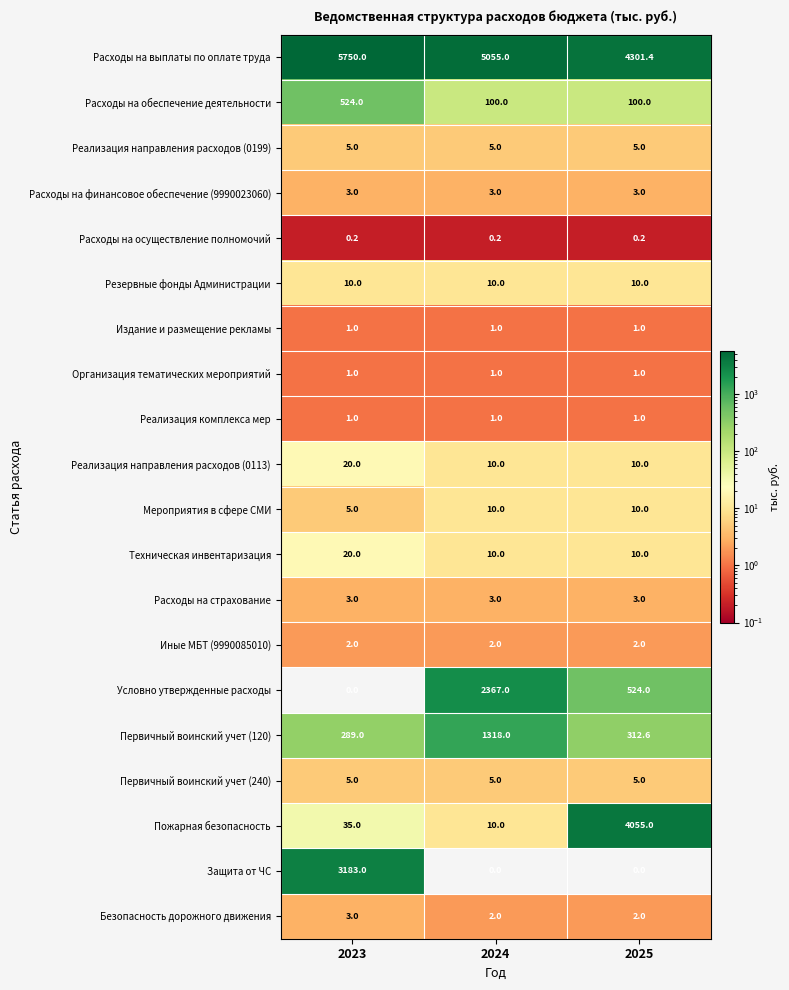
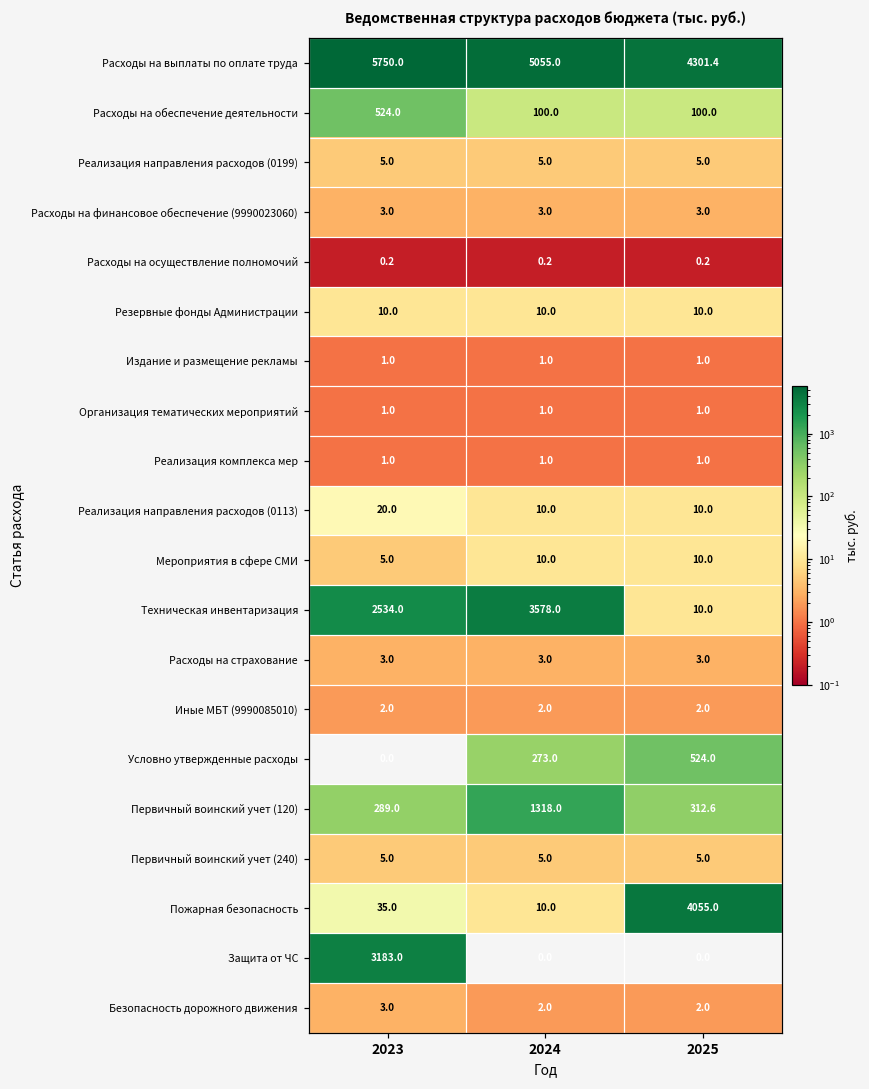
Техническая инвентаризация, 2023: 20.0 -> 2534.0
Техническая инвентаризация, 2024: 10.0 -> 3578.0
Условно утвержденные расходы, 2024: 2367.0 -> 273.0
